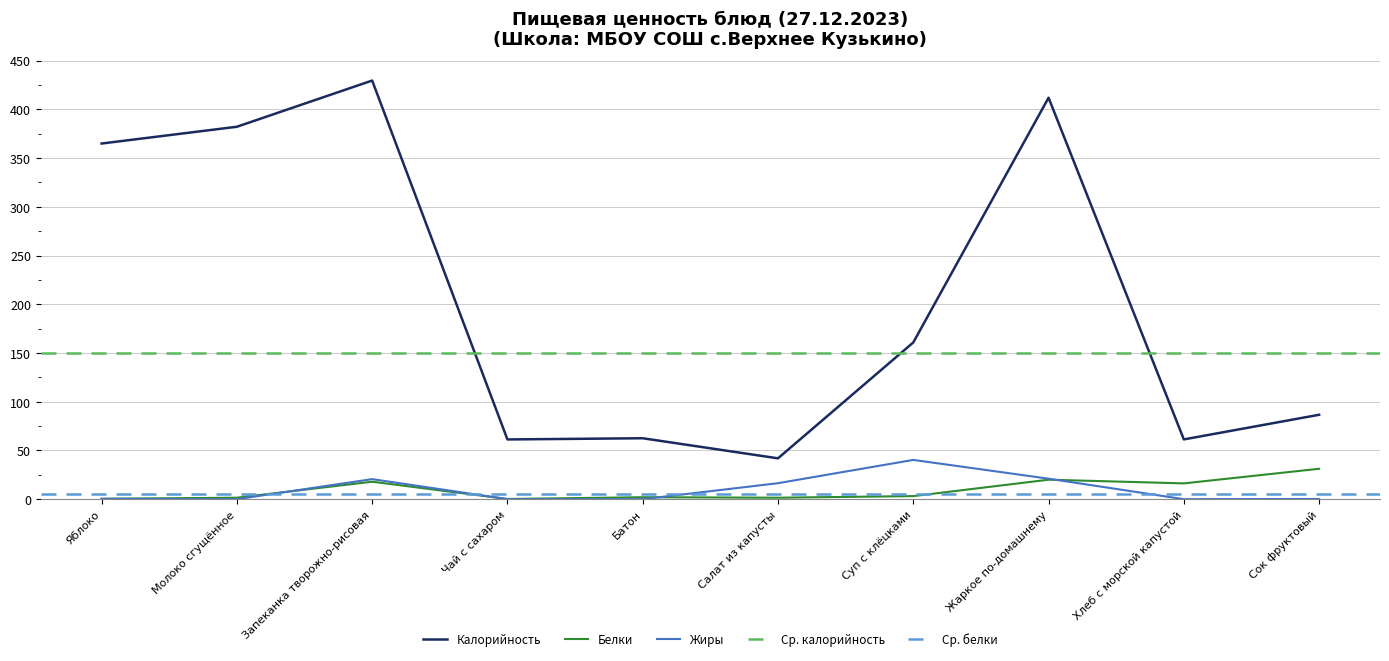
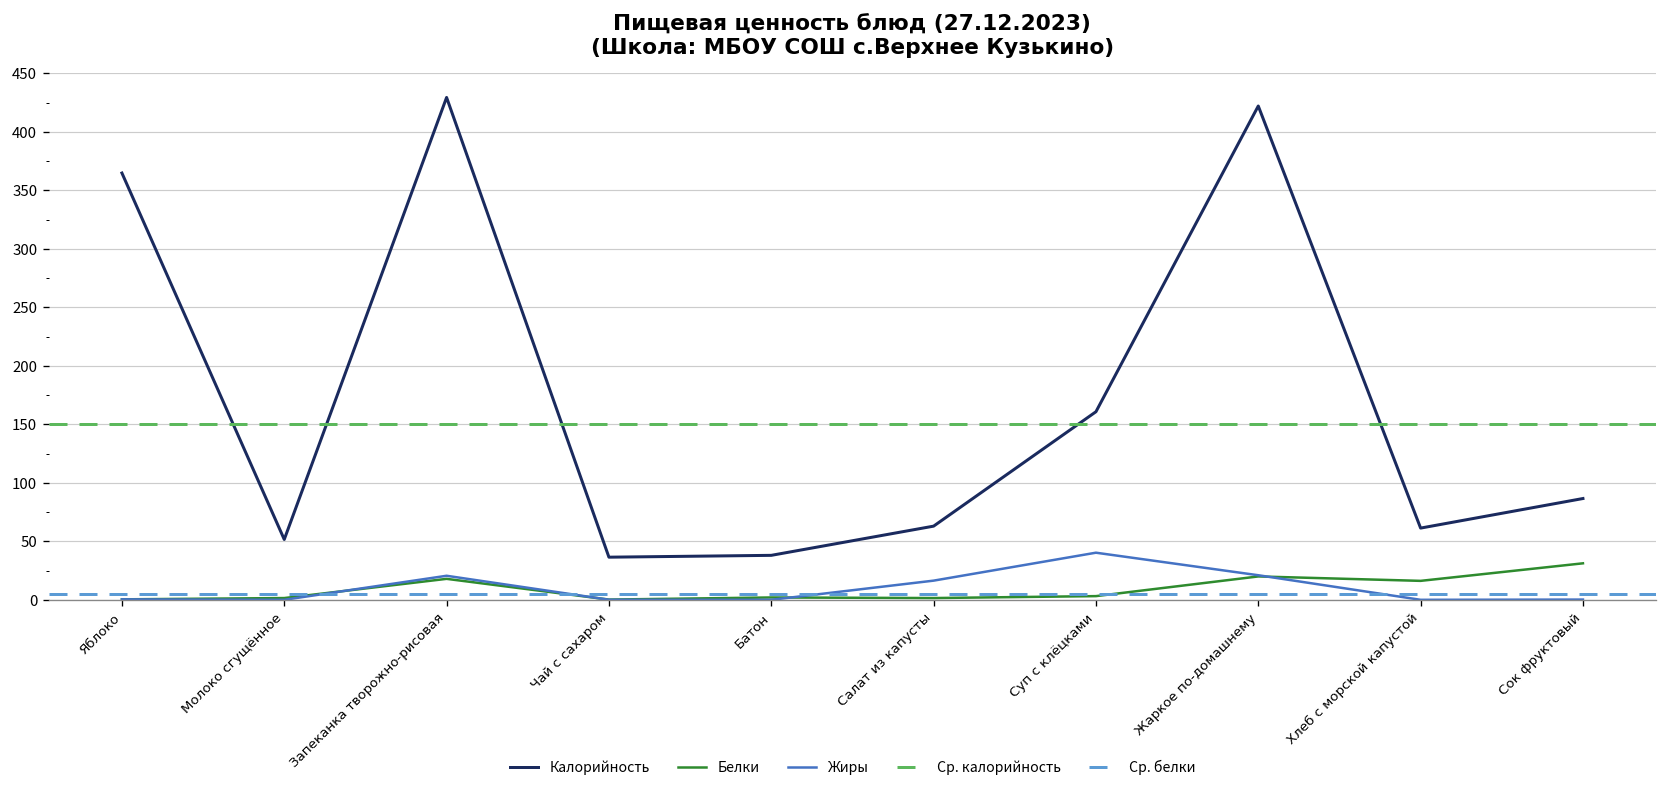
Калорийность, Молоко сгущённое: 380 -> 50
Калорийность, Чай с сахаром: 60 -> 40
Калорийность, Батон: 60 -> 40
Калорийность, Салат из капусты: 40 -> 60
Калорийность, Жаркое по-домашнему: 410 -> 420
